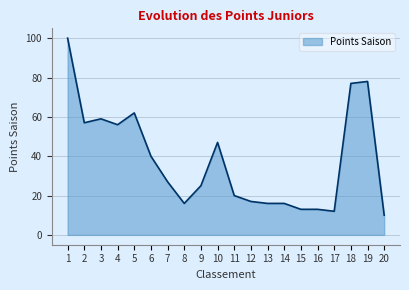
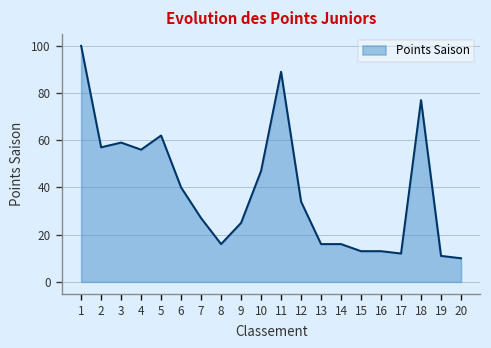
11: 20 -> 89
12: 17 -> 34
19: 78 -> 11
